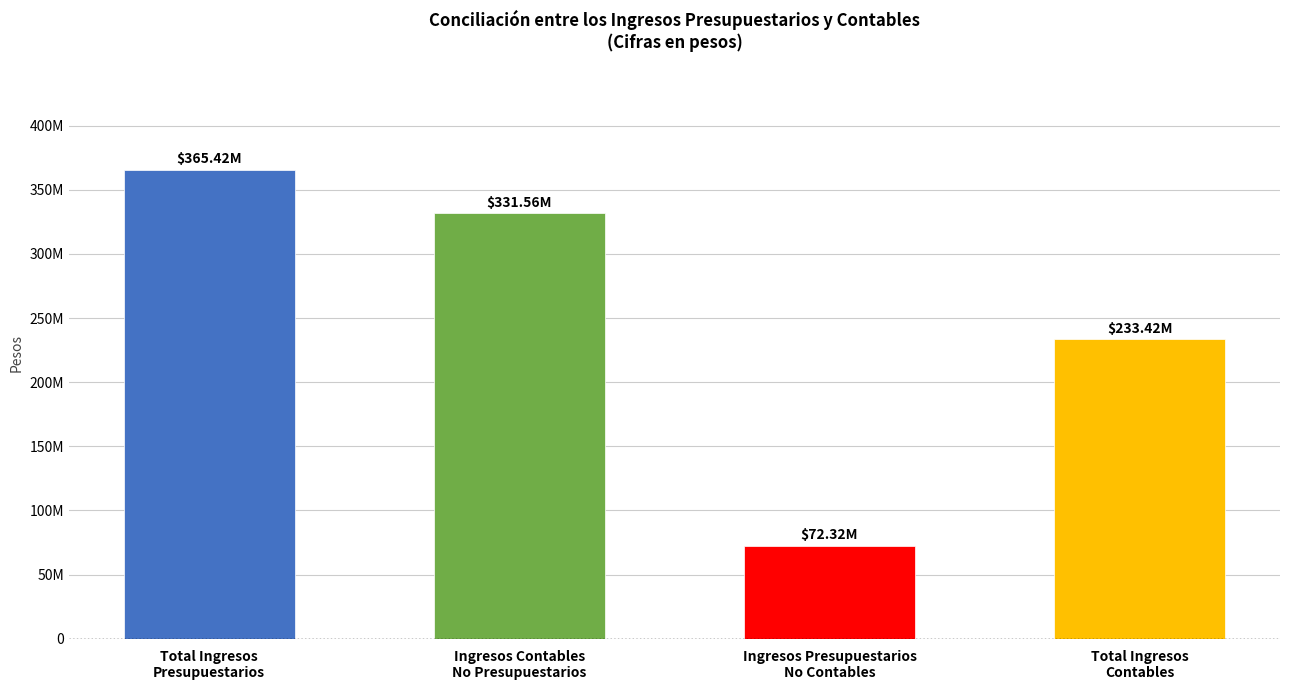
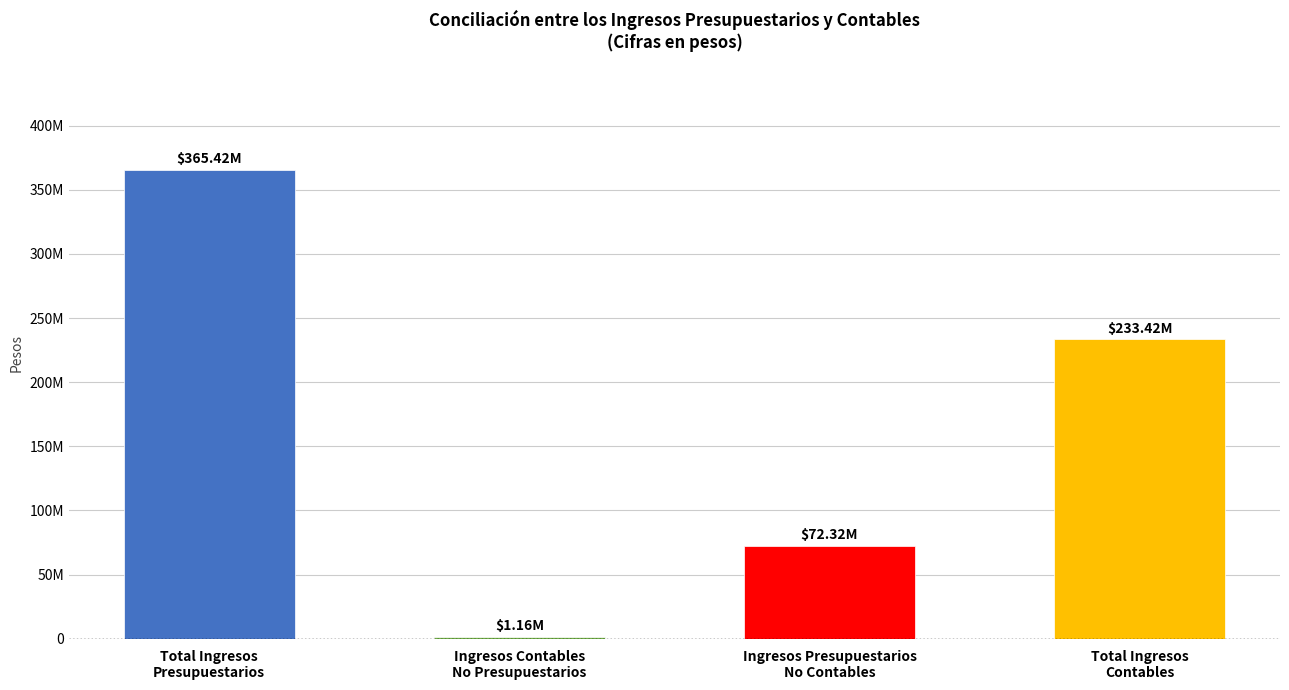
Ingresos Contables No Presupuestarios: $331.56M -> $1.16M
